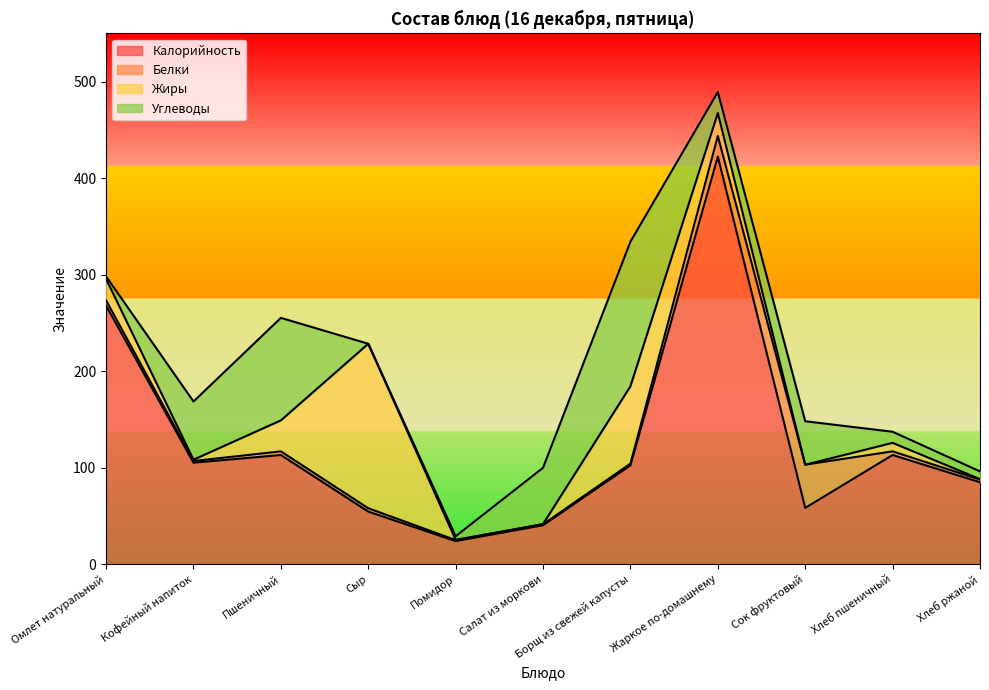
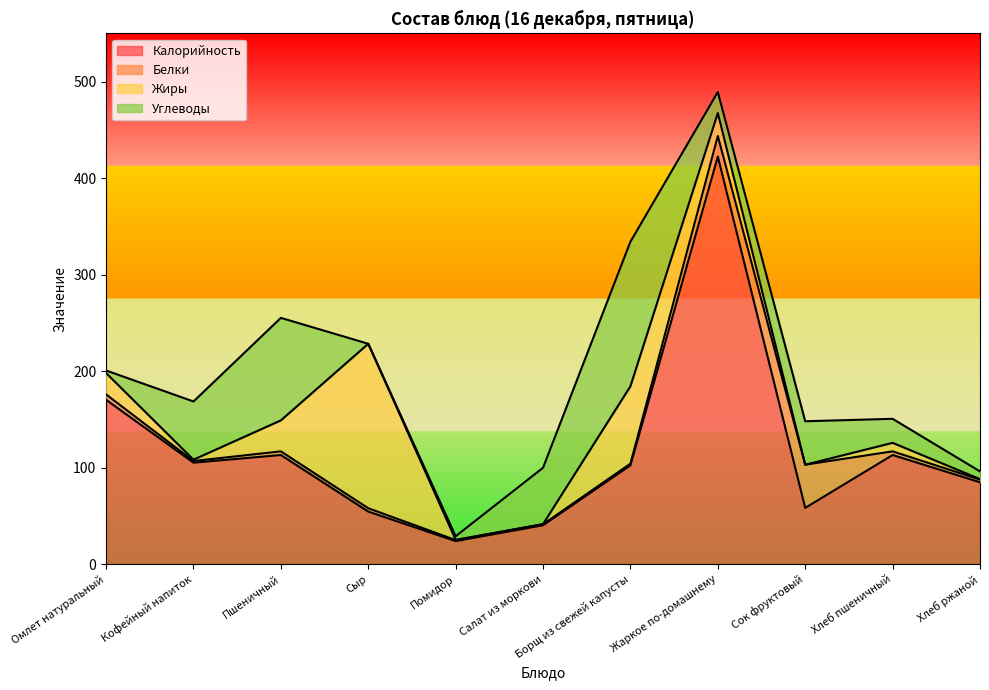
Калорийность, Омлет натуральный: 270 -> 170
Углеводы, Хлеб пшеничный: 10 -> 20
